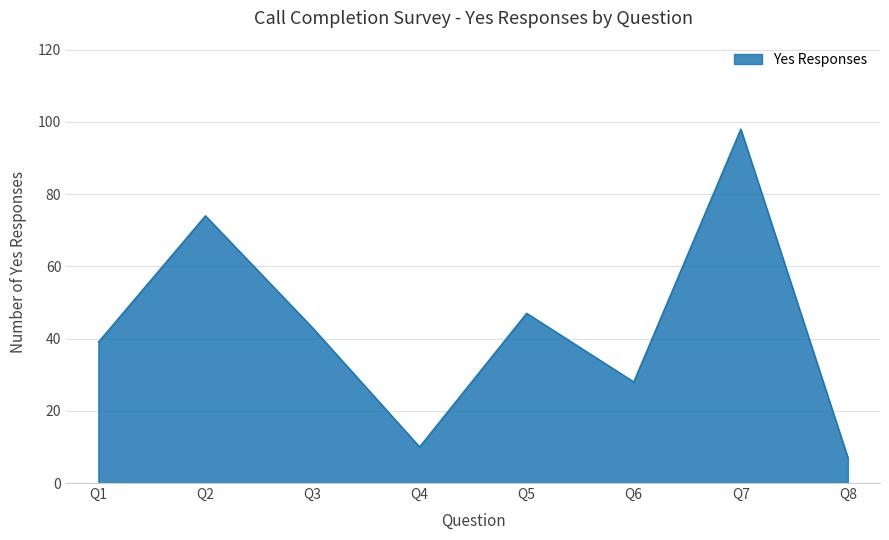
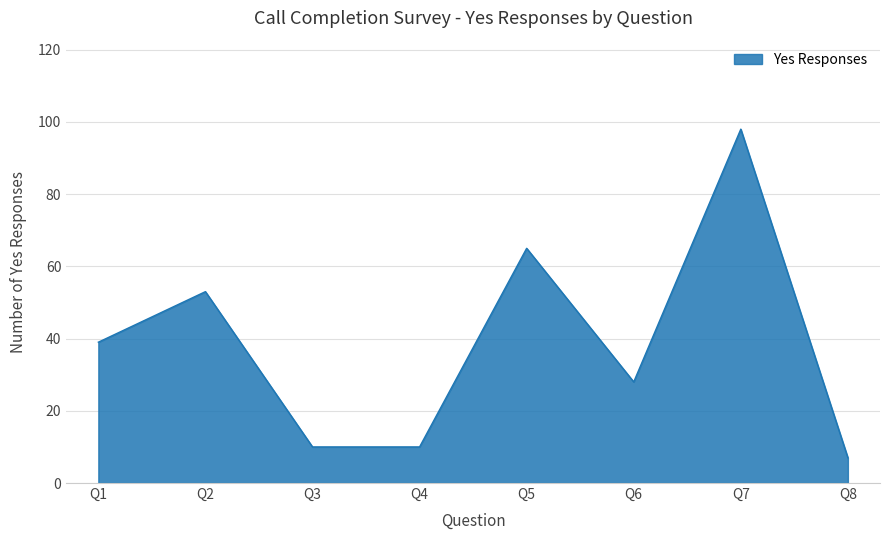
Q2: 74 -> 53
Q3: 43 -> 10
Q5: 47 -> 65
